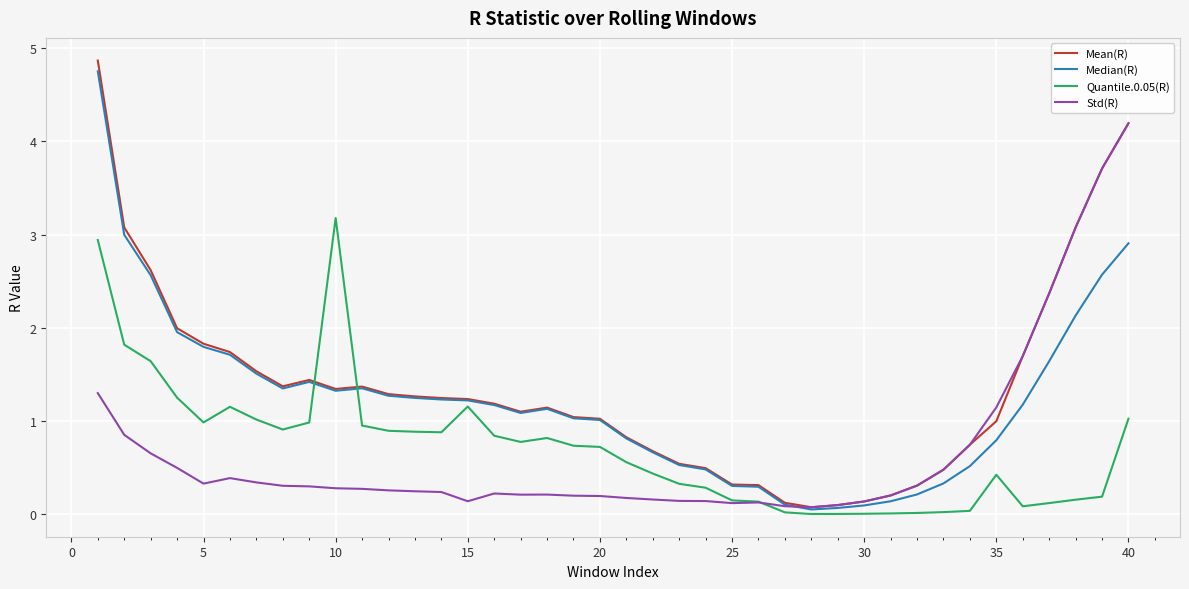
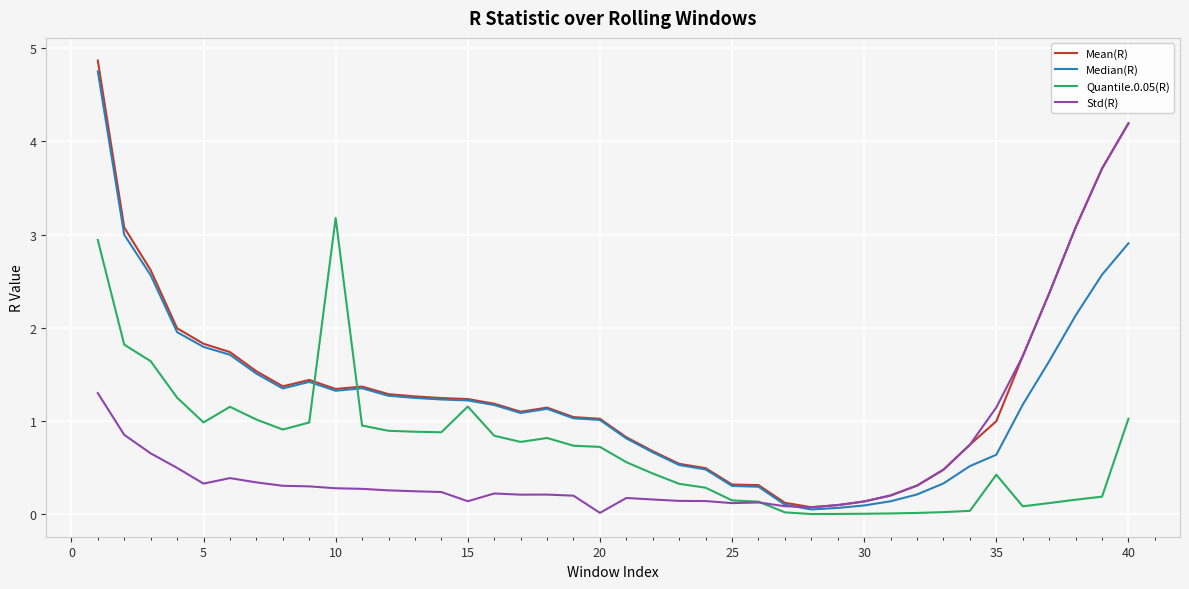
Std(R), 20: 0.2 -> 0.0
Median(R), 35: 0.8 -> 0.6
